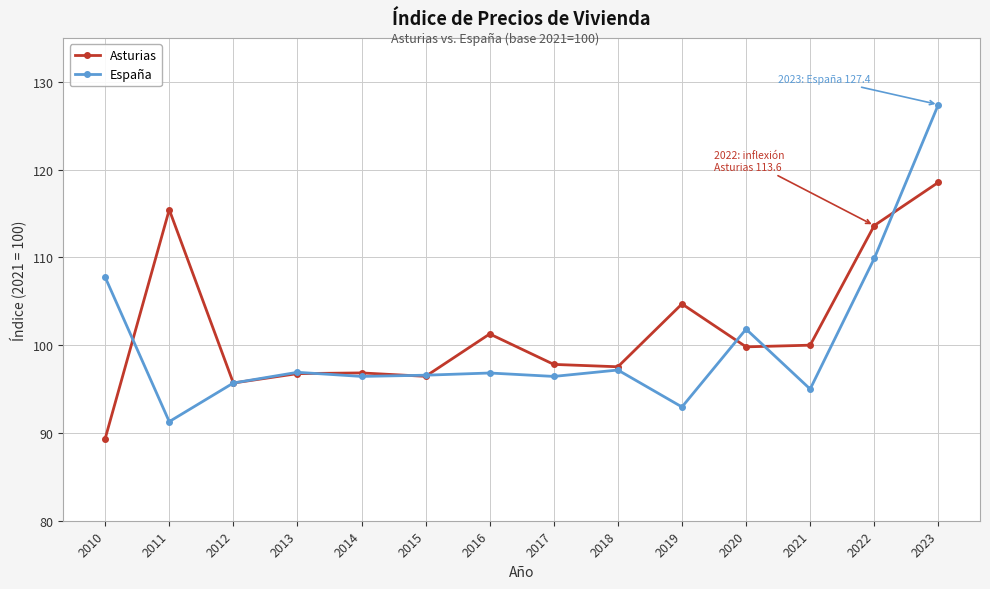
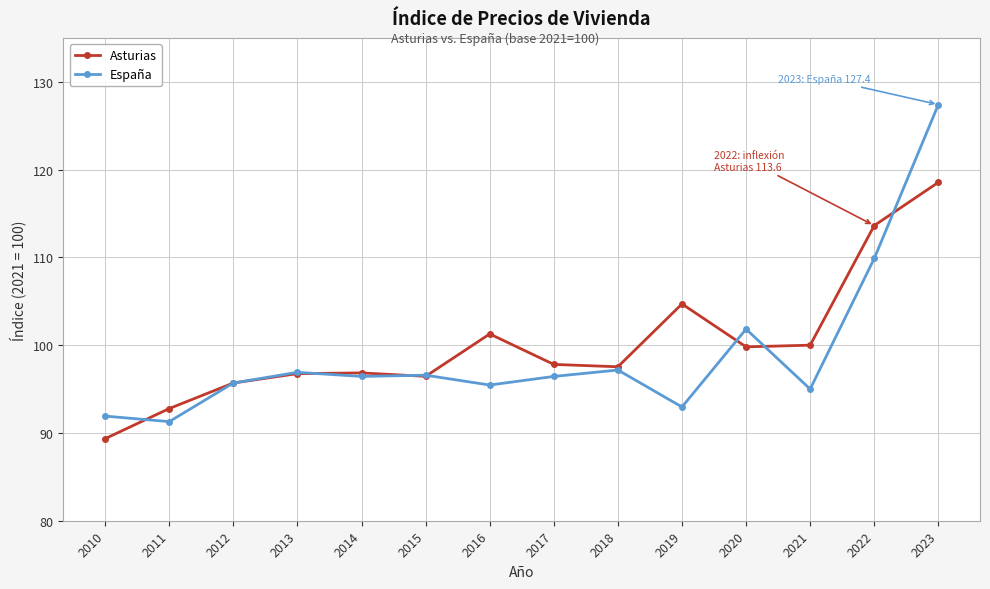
España, 2010: 108 -> 92
Asturias, 2011: 115 -> 93
España, 2016: 97 -> 95
